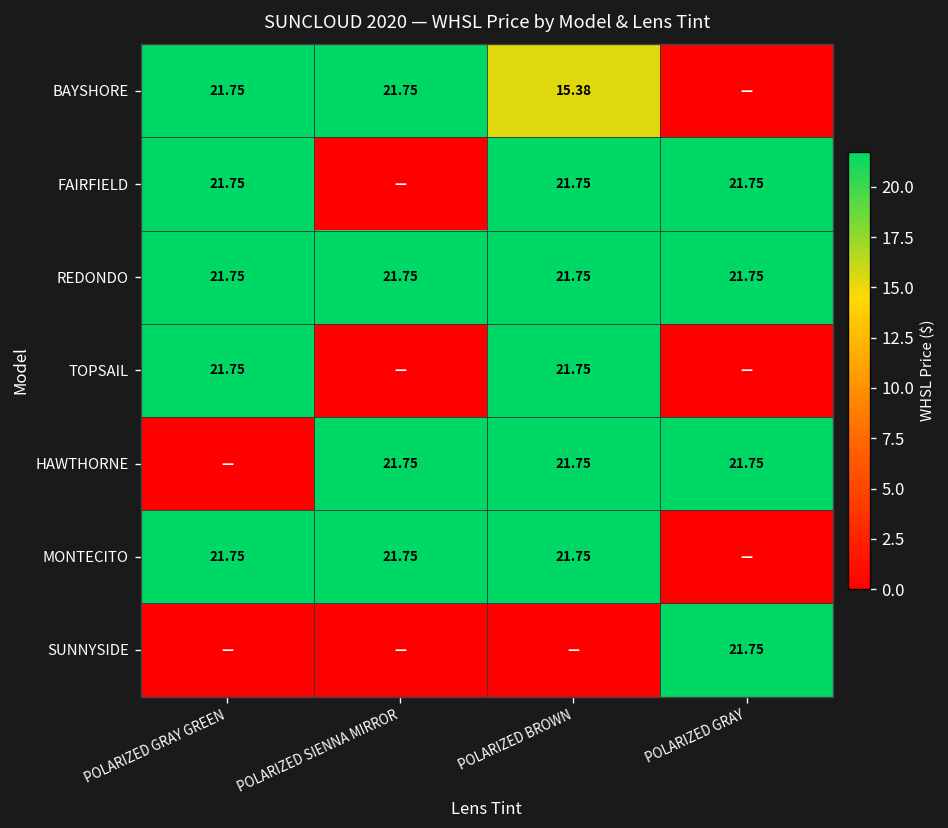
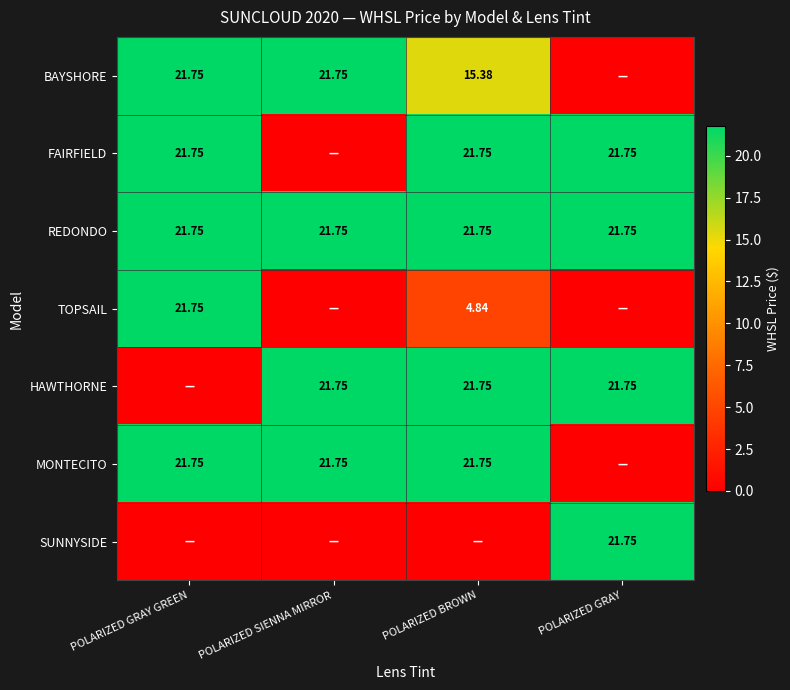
TOPSAIL, POLARIZED BROWN: 21.75 -> 4.84
